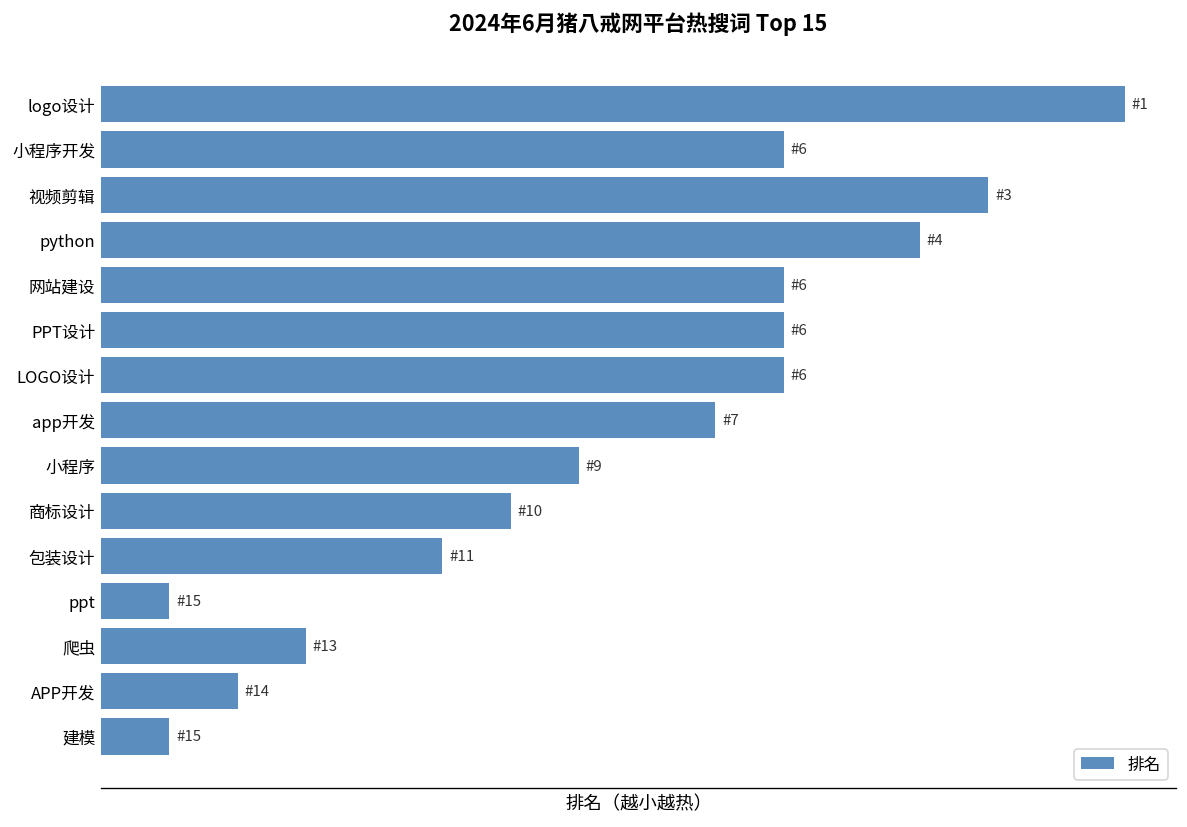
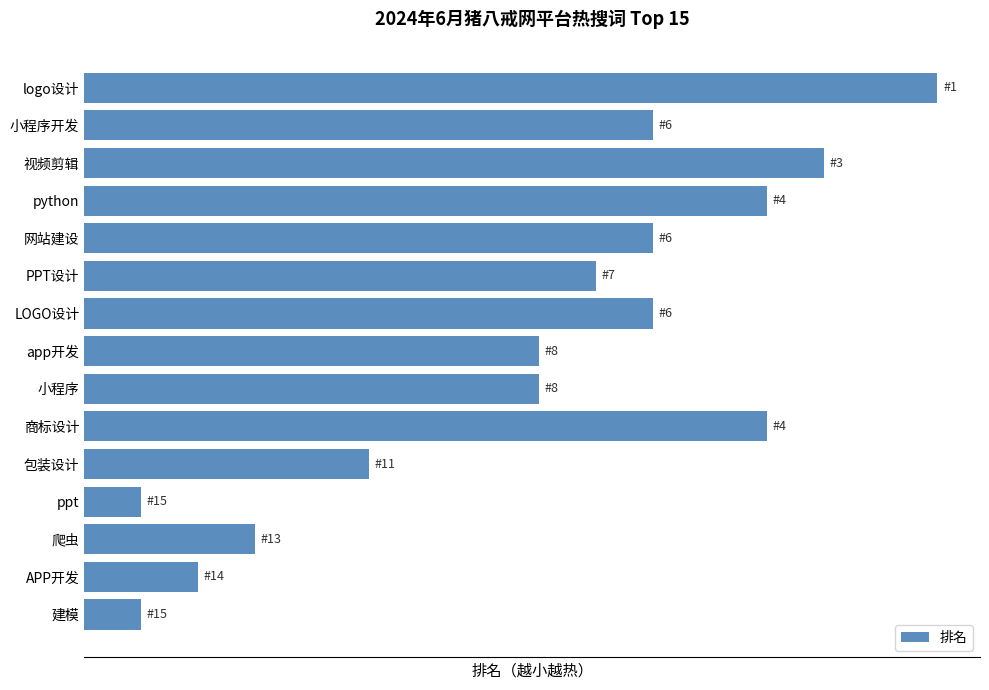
PPT设计: 6 -> 7
app开发: 7 -> 8
小程序: 9 -> 8
商标设计: 10 -> 4
